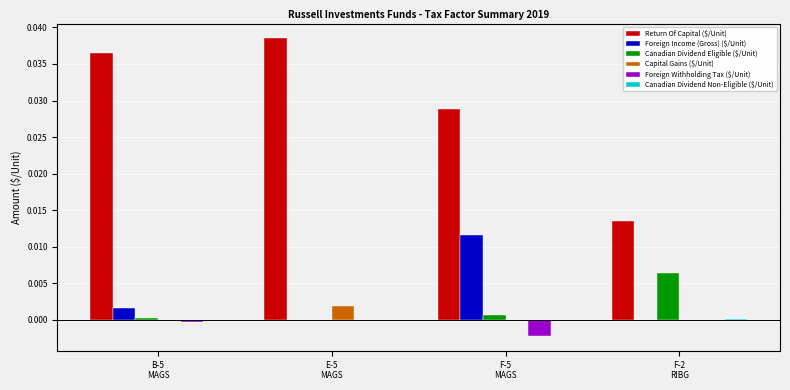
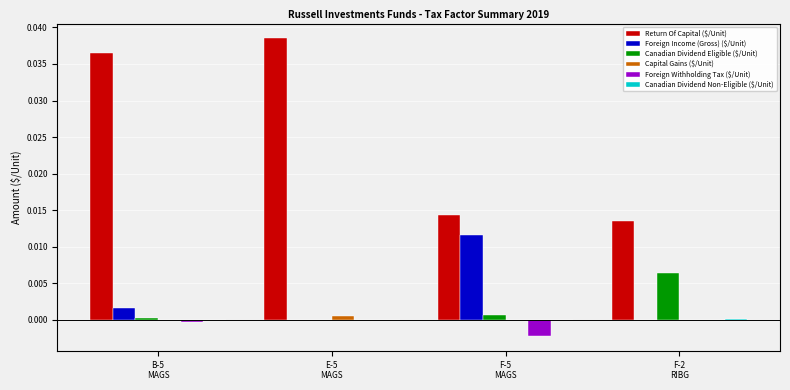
Capital Gains ($/Unit), E-5 MAGS: 0.002 -> 0.001
Return Of Capital ($/Unit), F-5 MAGS: 0.029 -> 0.014
